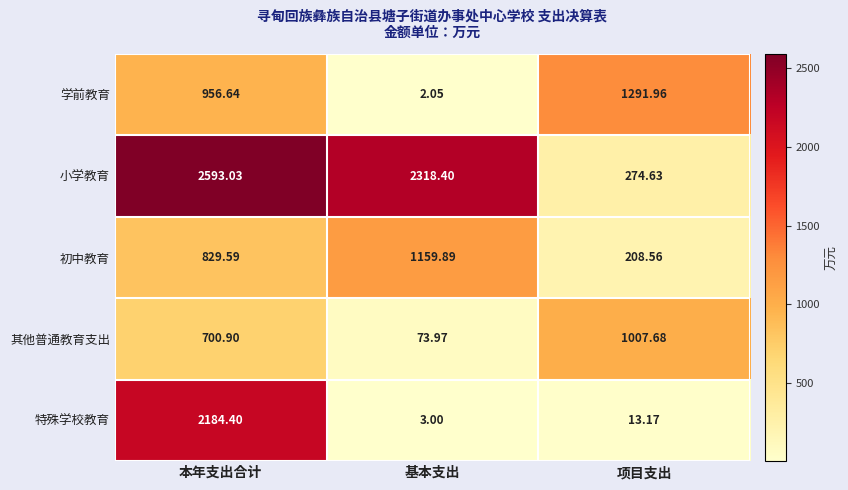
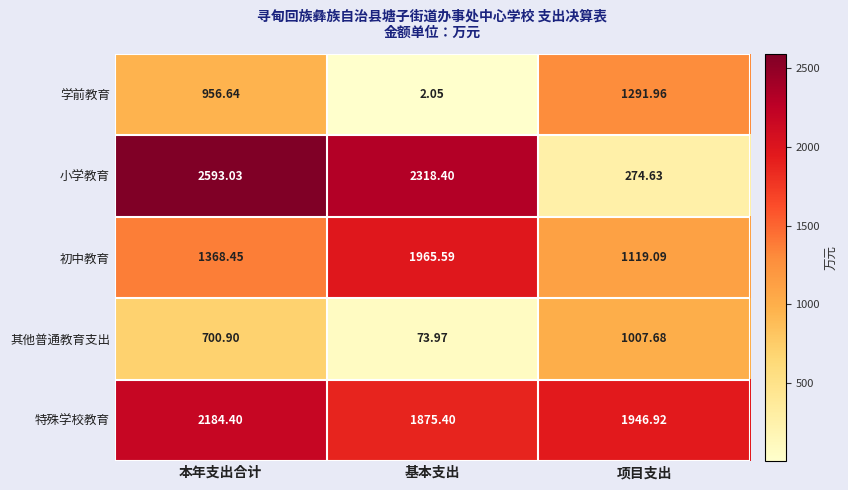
初中教育, 本年支出合计: 829.59 -> 1368.45
初中教育, 基本支出: 1159.89 -> 1965.59
初中教育, 项目支出: 208.56 -> 1119.09
特殊学校教育, 基本支出: 3.00 -> 1875.40
特殊学校教育, 项目支出: 13.17 -> 1946.92
